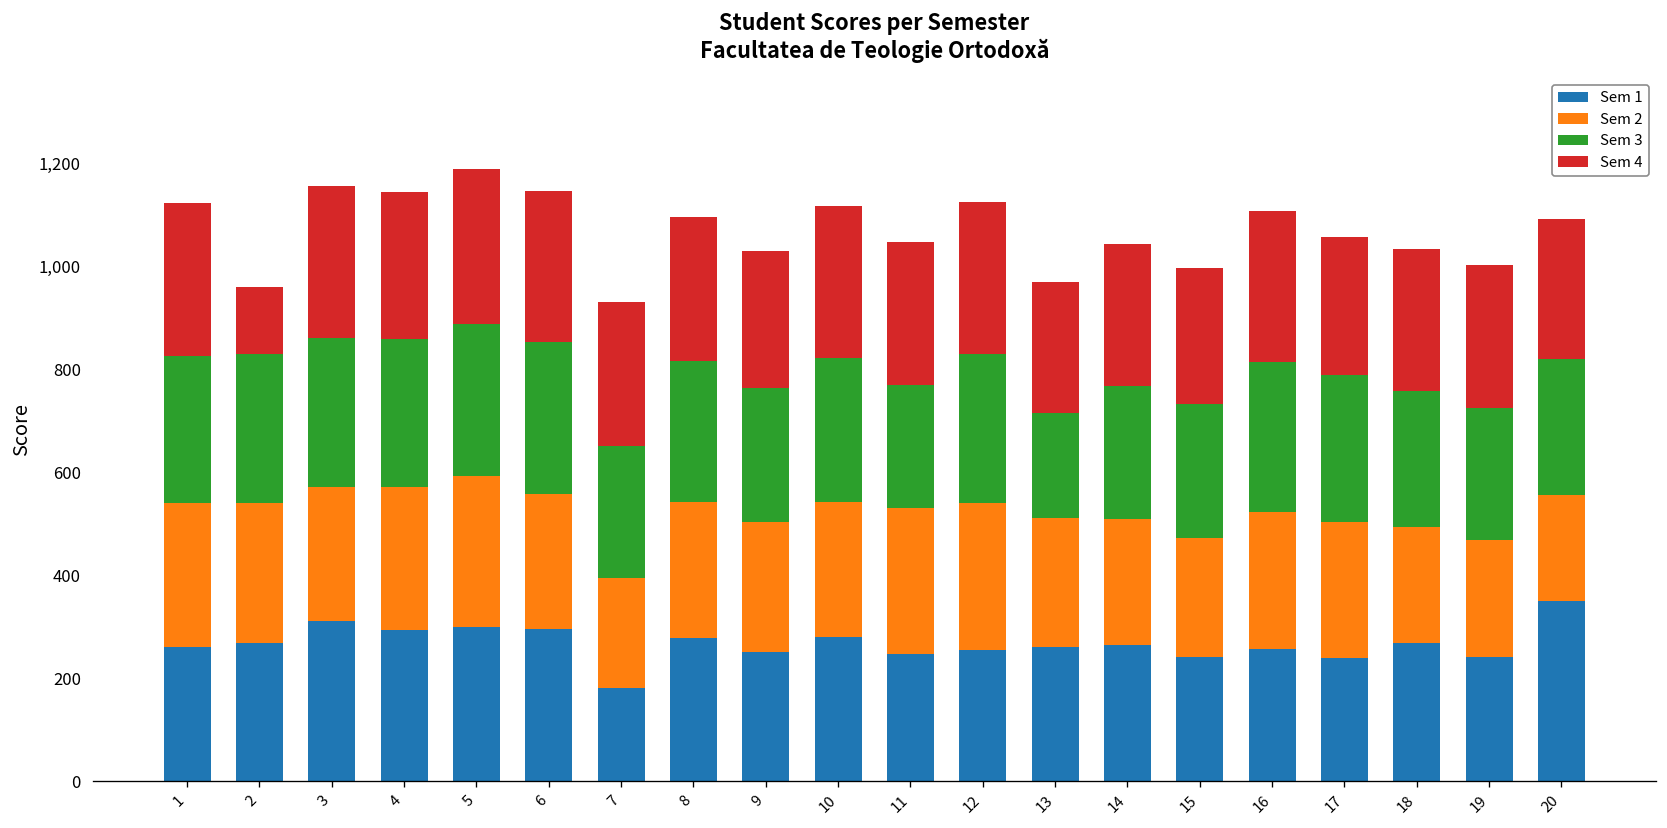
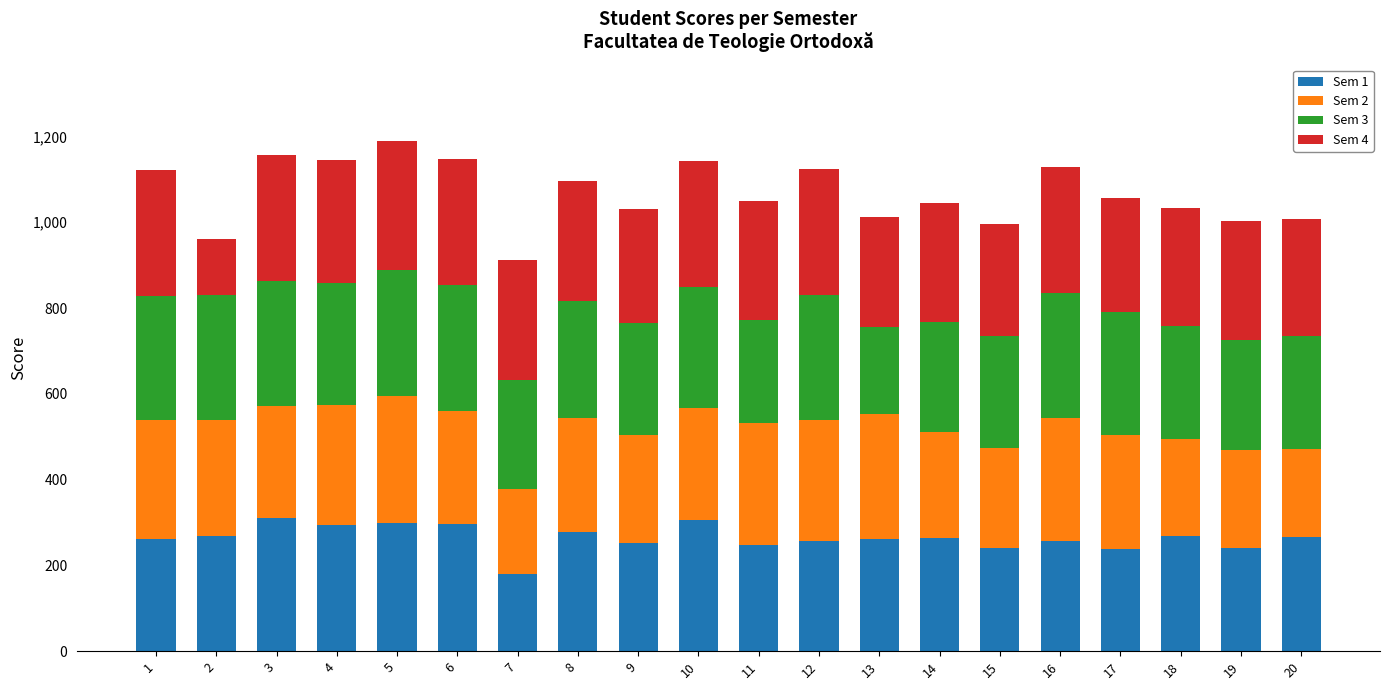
Sem 2, 7: 220 -> 200
Sem 1, 10: 280 -> 310
Sem 2, 13: 250 -> 290
Sem 2, 16: 270 -> 290
Sem 1, 20: 350 -> 270
